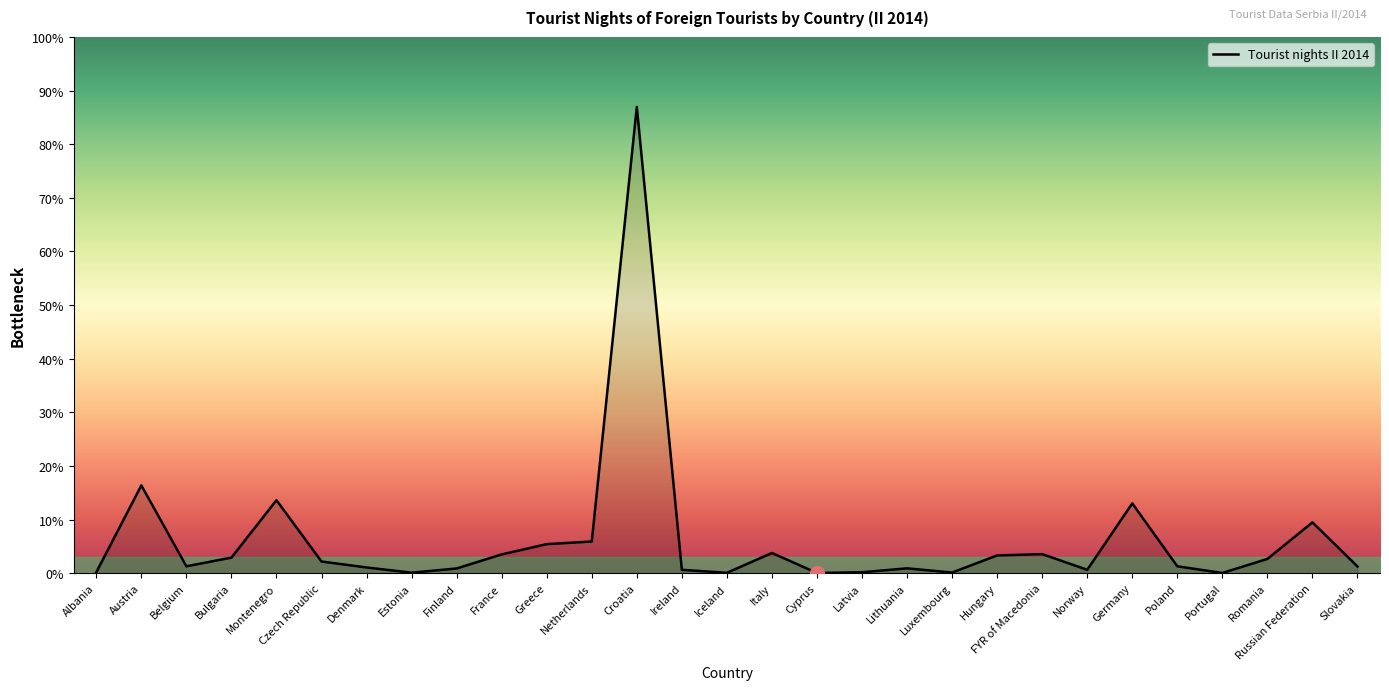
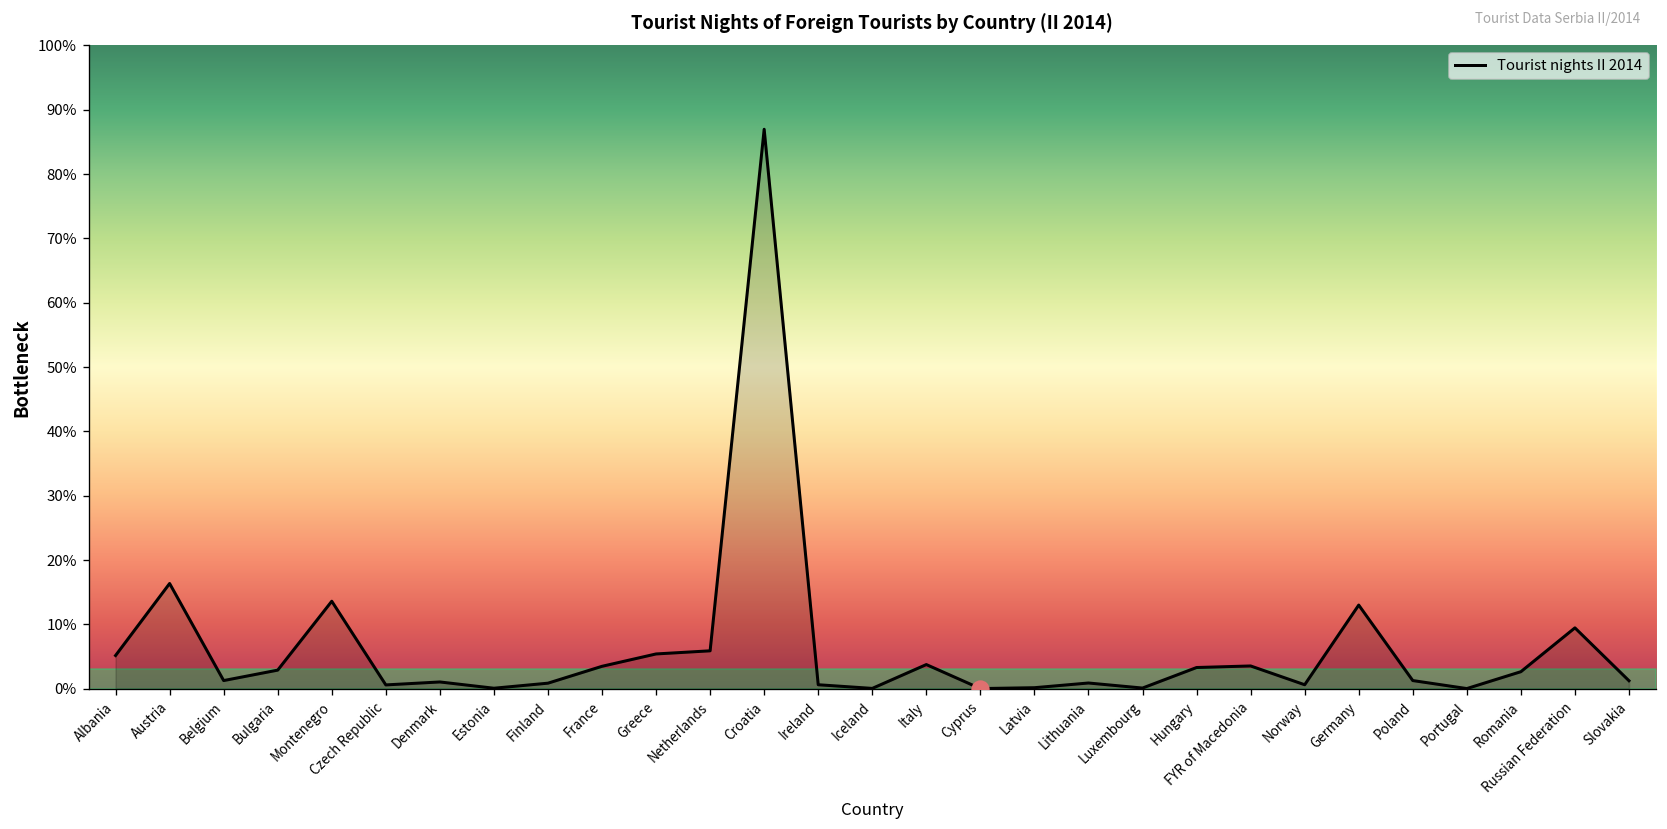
Tourist nights II 2014, Albania: 0% -> 5%
Tourist nights II 2014, Czech Republic: 2% -> 1%
